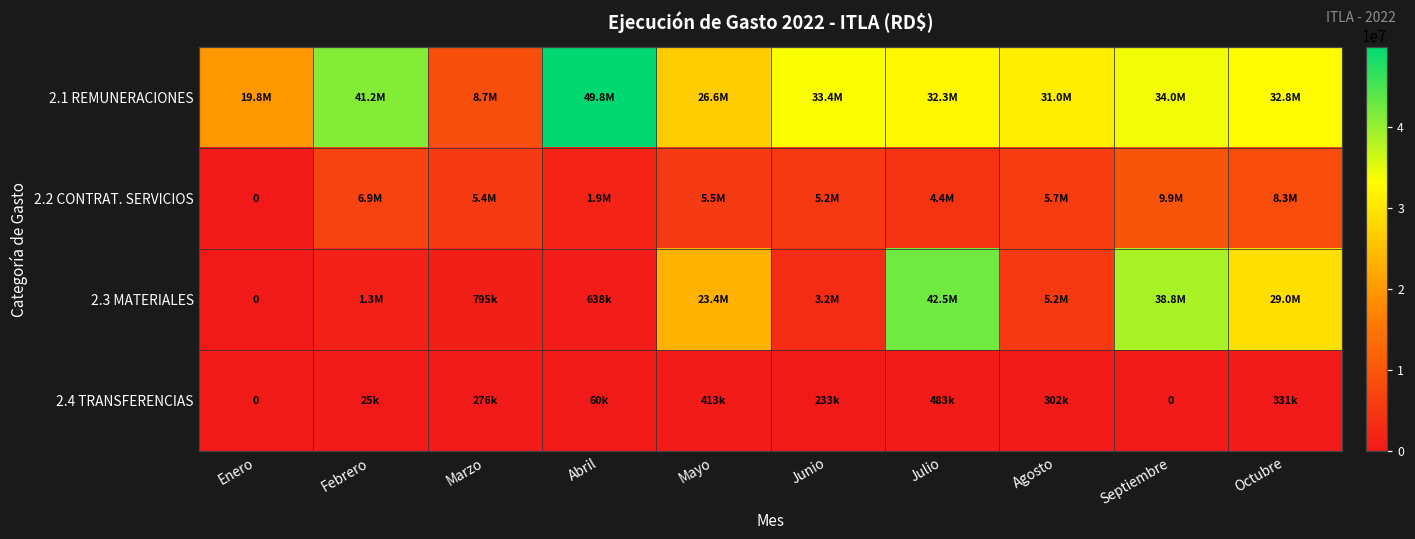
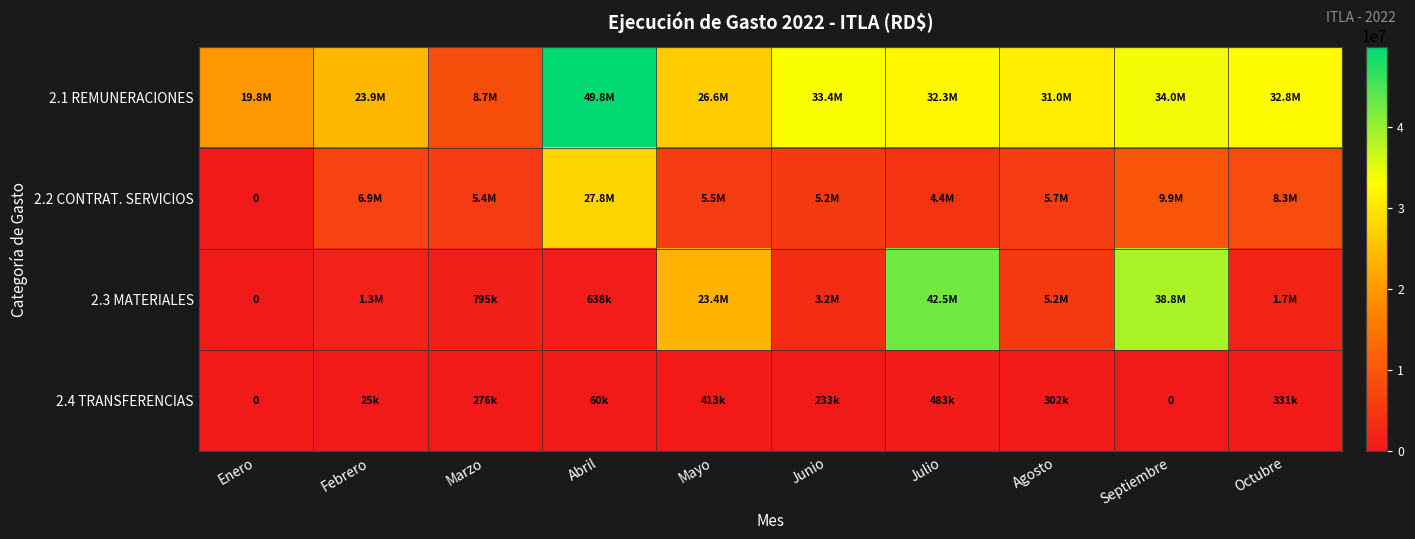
2.1 REMUNERACIONES, Febrero: 41.2M -> 23.9M
2.2 CONTRAT. SERVICIOS, Abril: 1.9M -> 27.8M
2.3 MATERIALES, Octubre: 29.0M -> 1.7M
